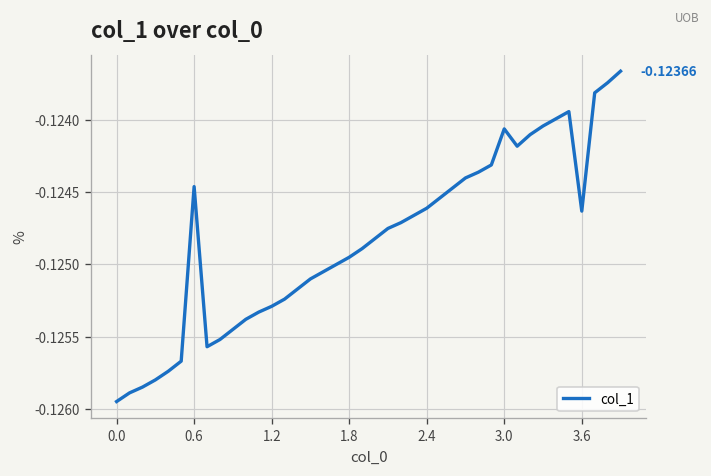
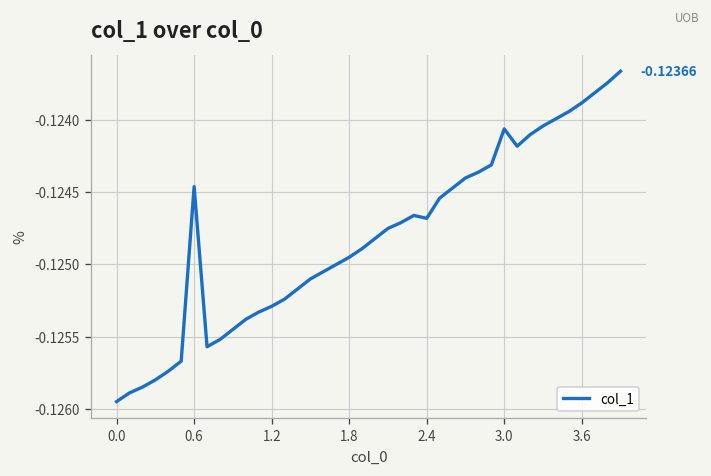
2.4: -0.12461 -> -0.12468
3.6: -0.12463 -> -0.12388
